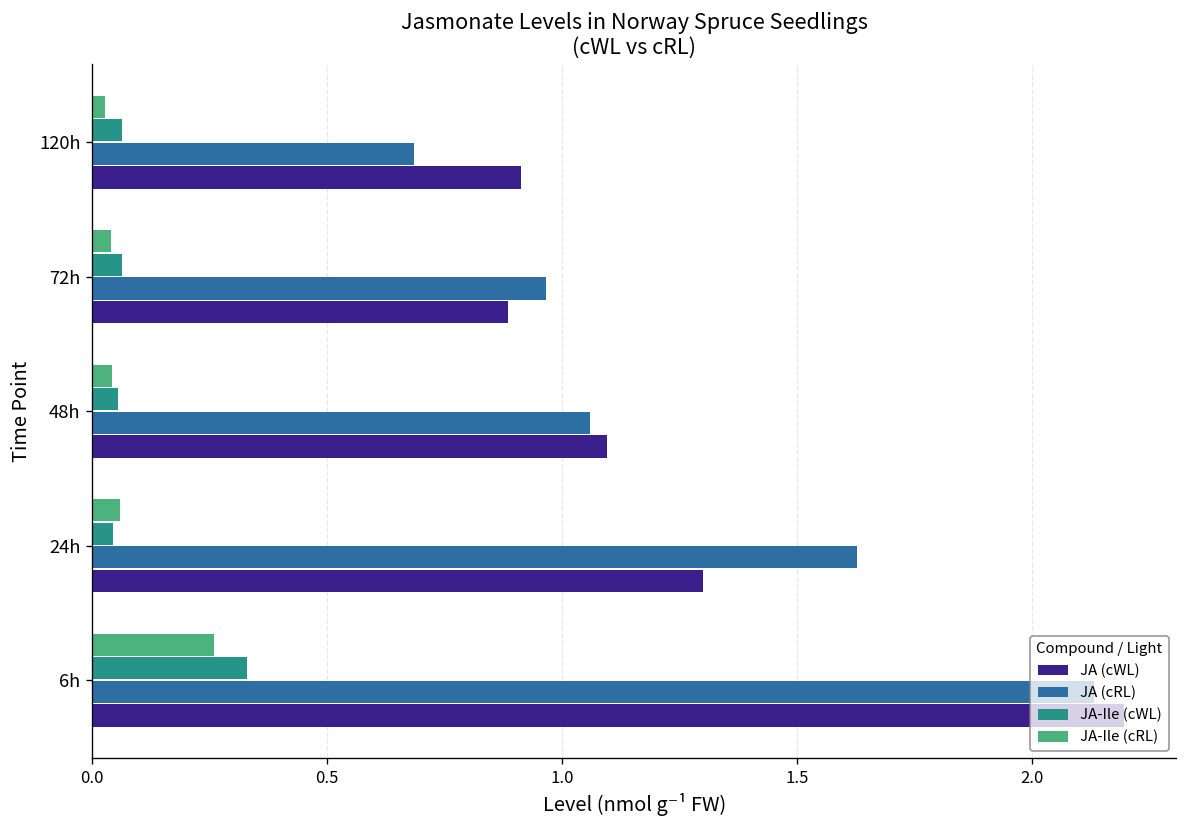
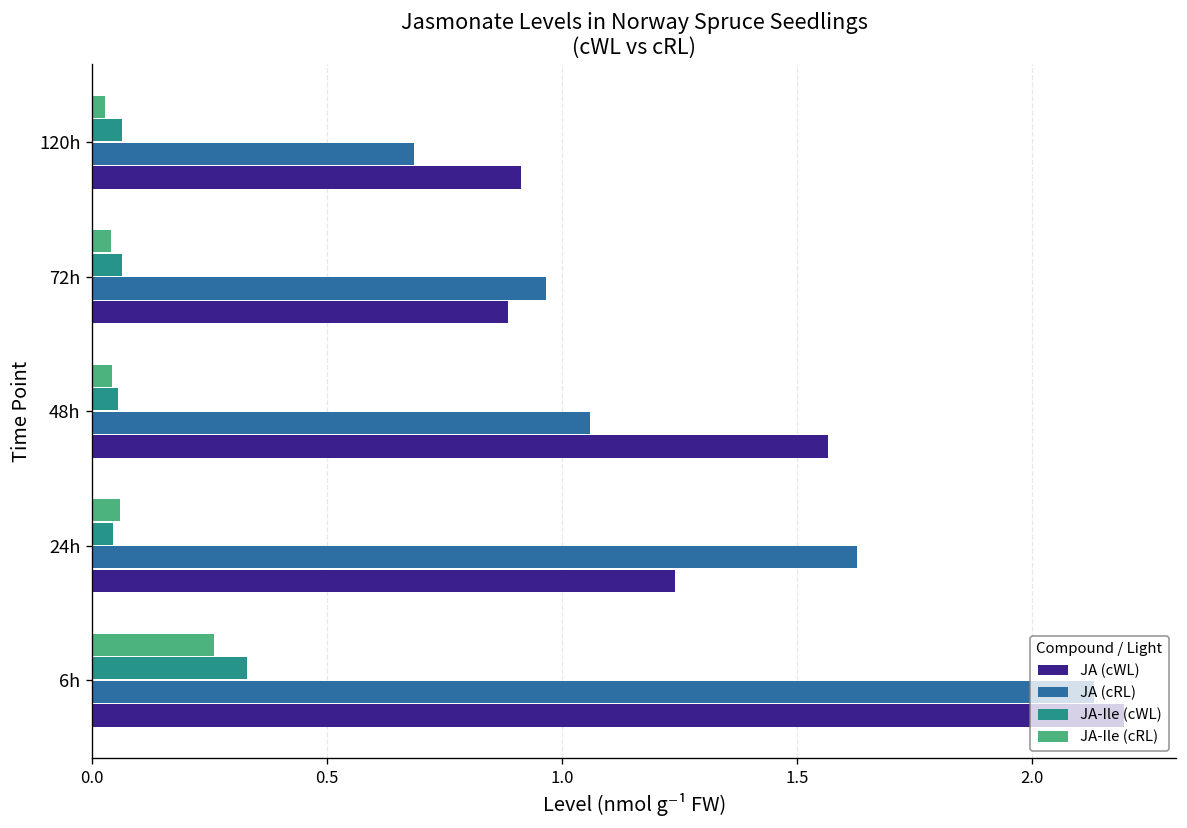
JA (cWL), 48h: 1.10 -> 1.57
JA (cWL), 24h: 1.30 -> 1.24
